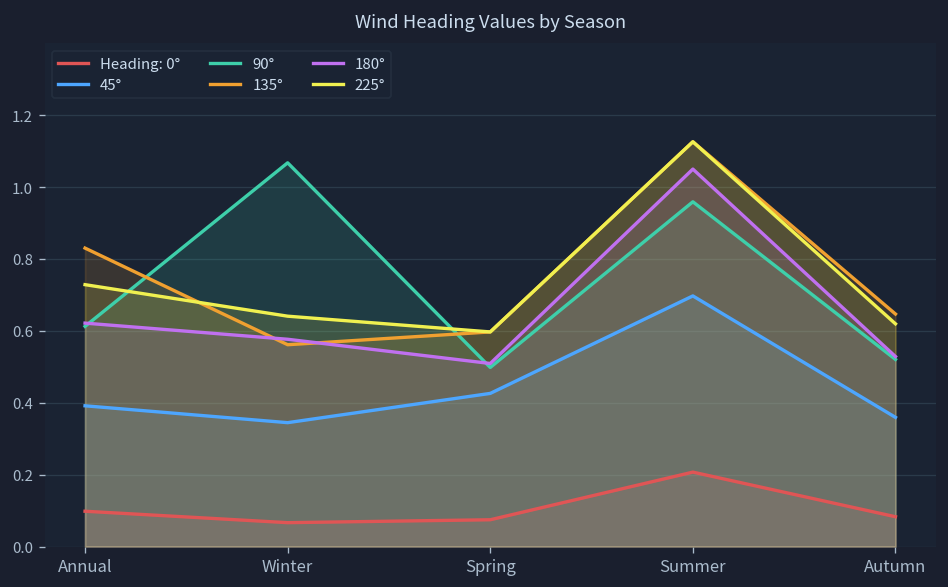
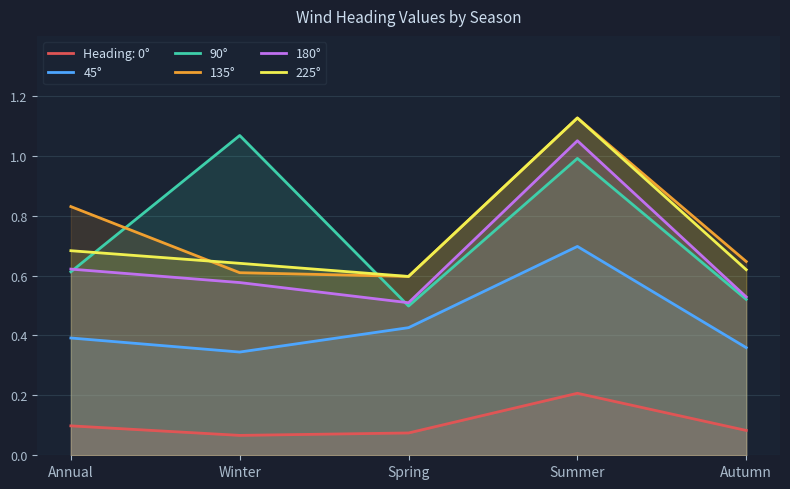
225°, Annual: 0.73 -> 0.68
135°, Winter: 0.56 -> 0.61
90°, Summer: 0.96 -> 0.99
